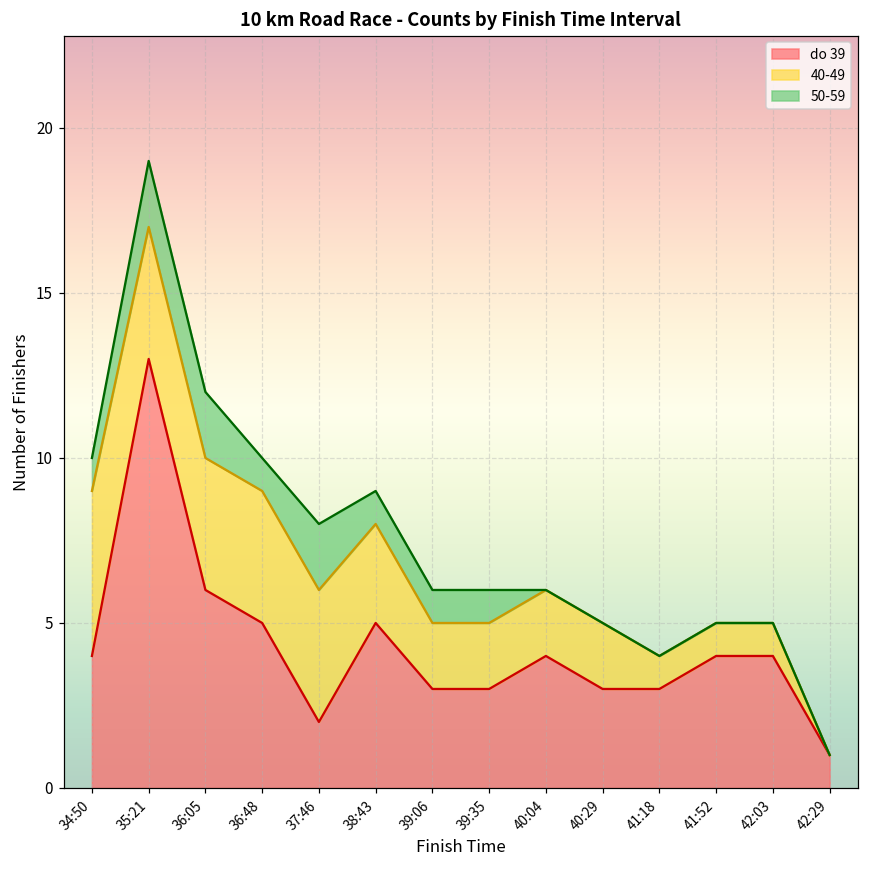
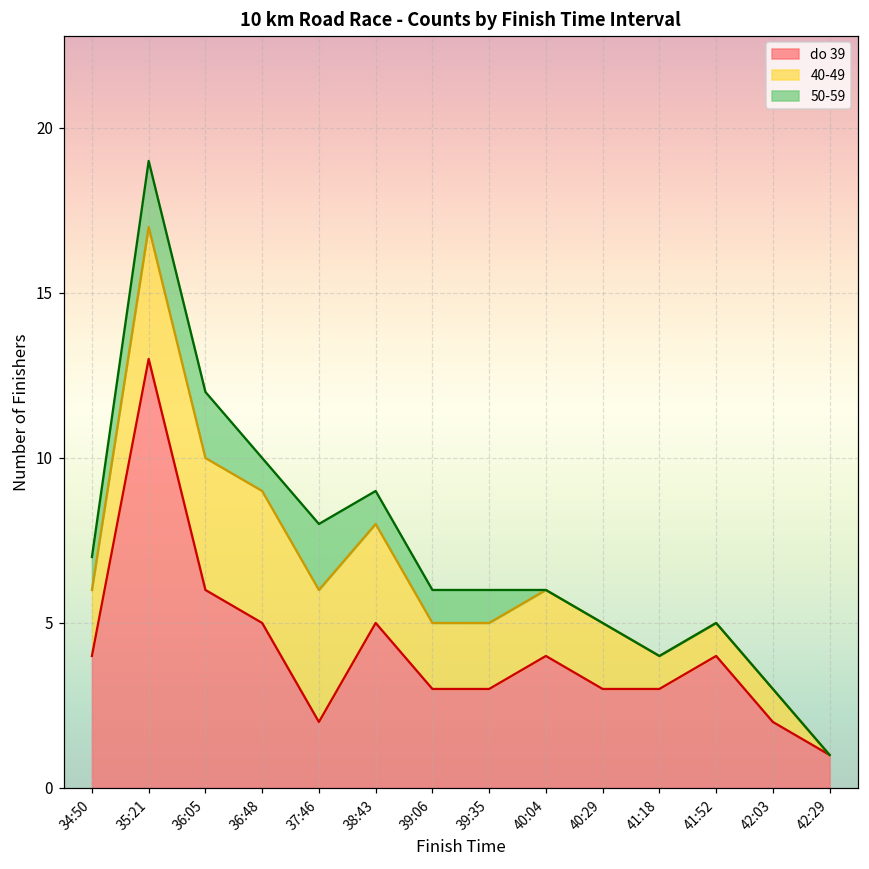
40-49, 34:50: 5 -> 2
do 39, 42:03: 4 -> 2
